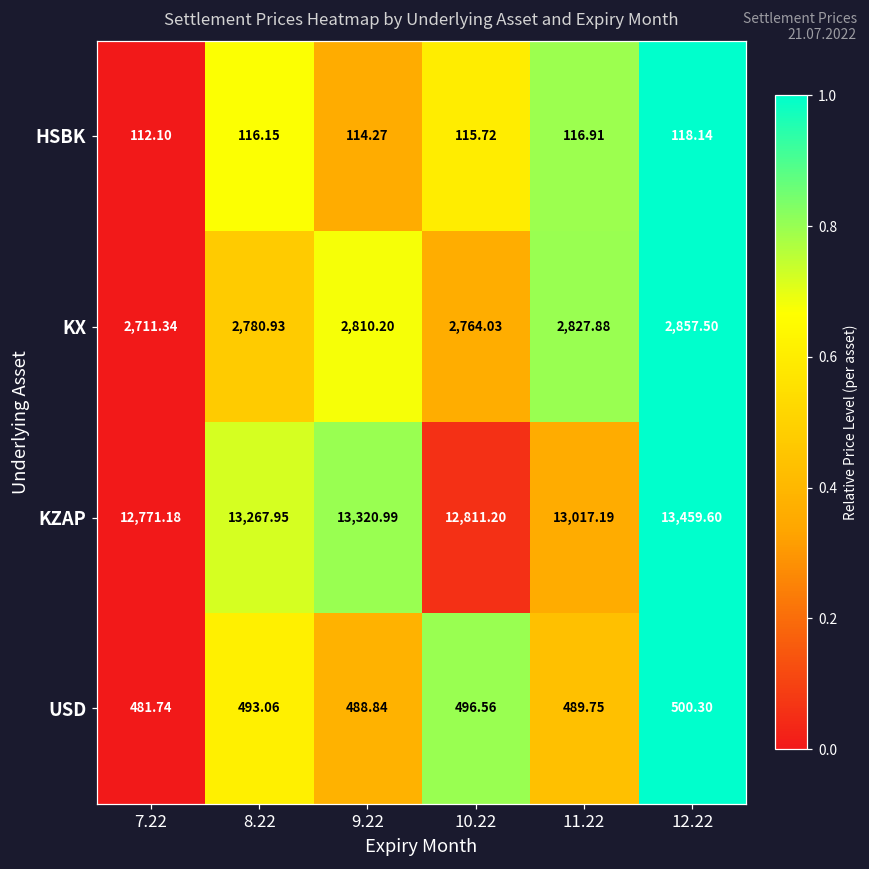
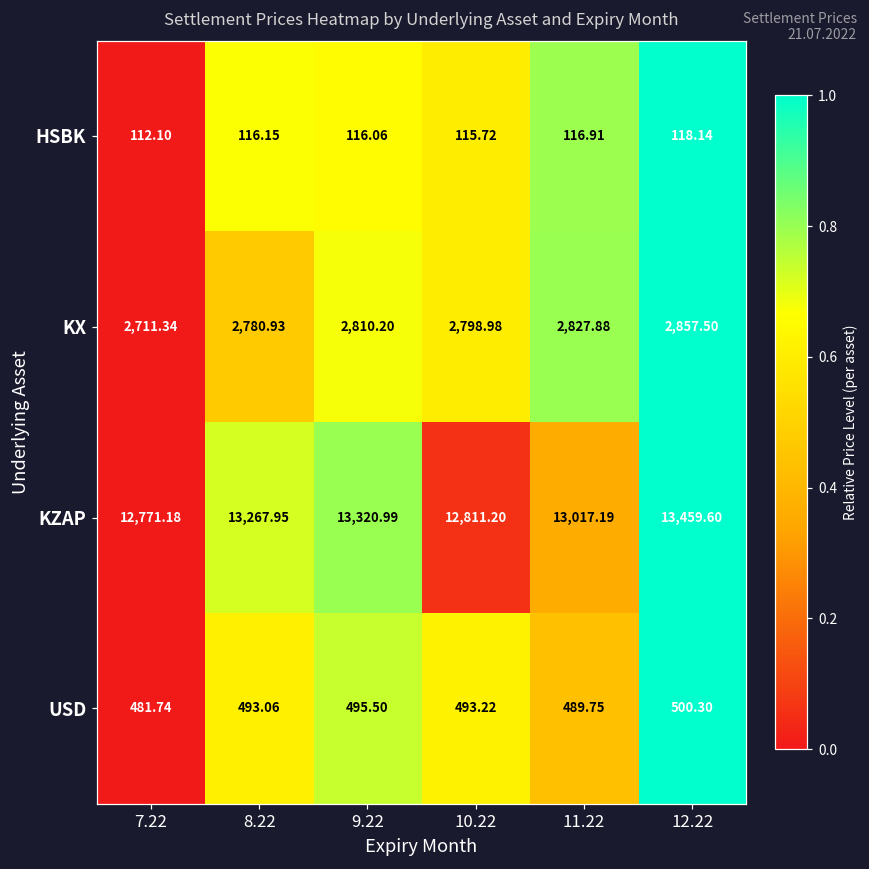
HSBK, 9.22: 114.27 -> 116.06
KX, 10.22: 2,764.03 -> 2,798.98
USD, 9.22: 488.84 -> 495.50
USD, 10.22: 496.56 -> 493.22
